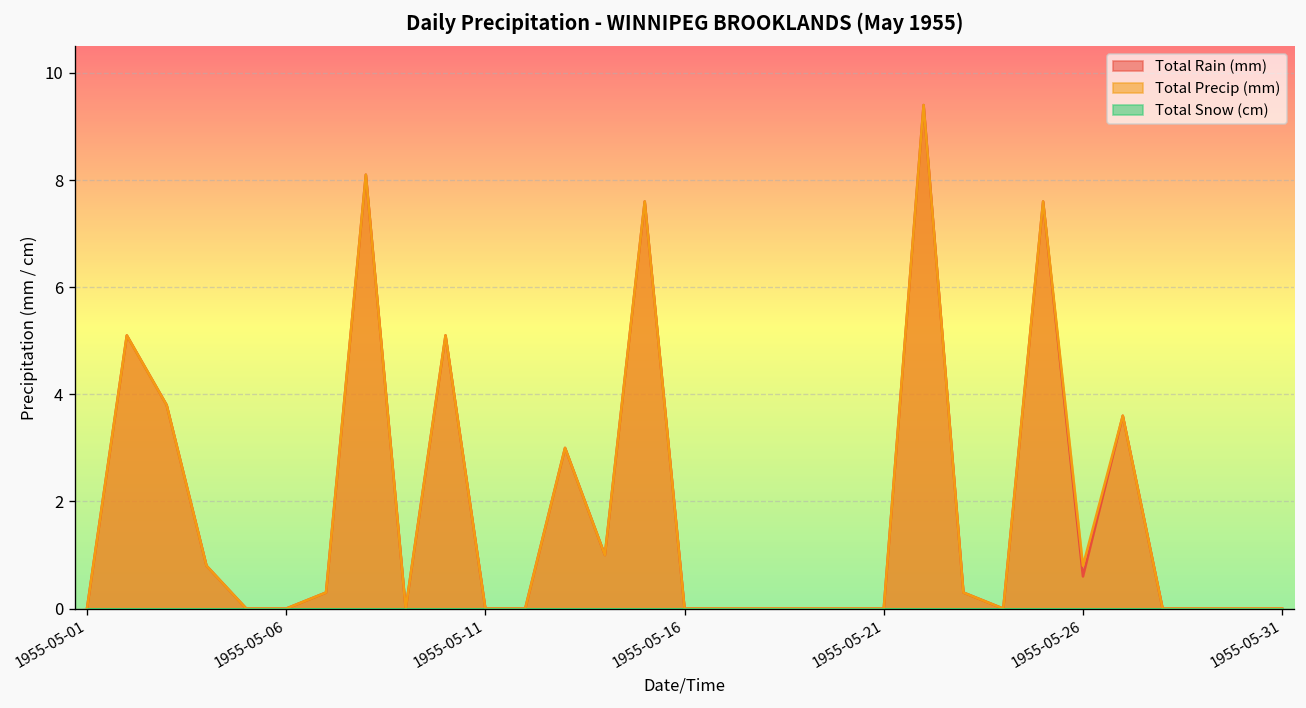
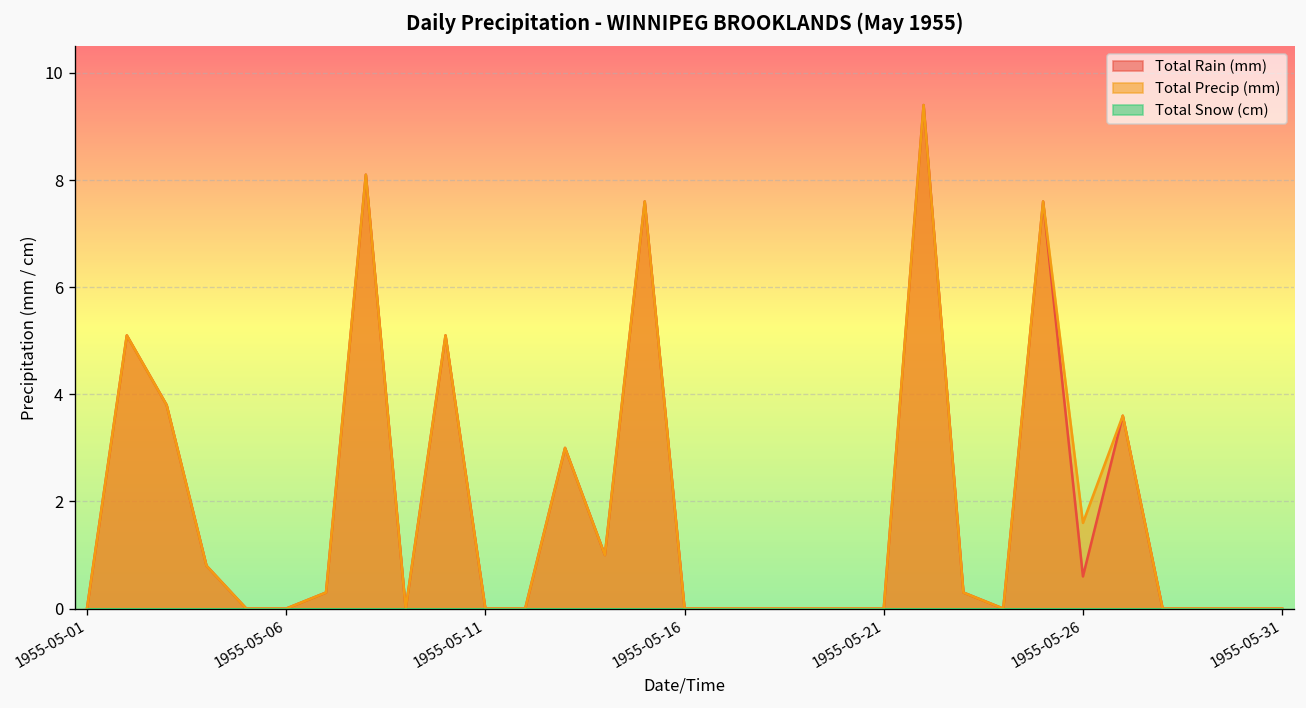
Total Precip (mm), 1955-05-26: 0.8 -> 1.6
